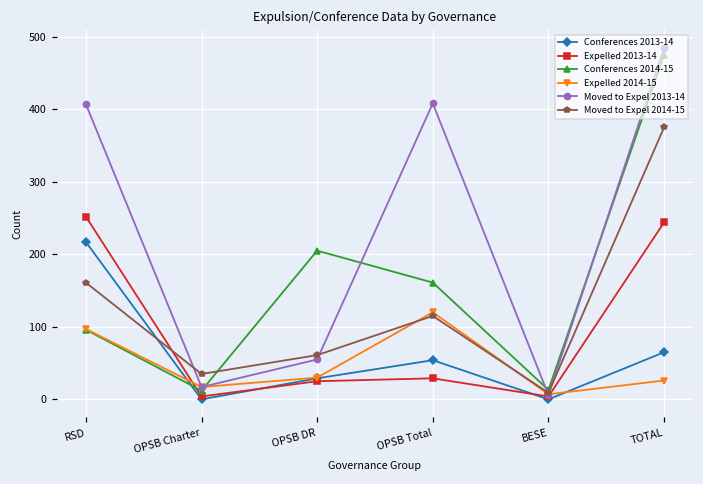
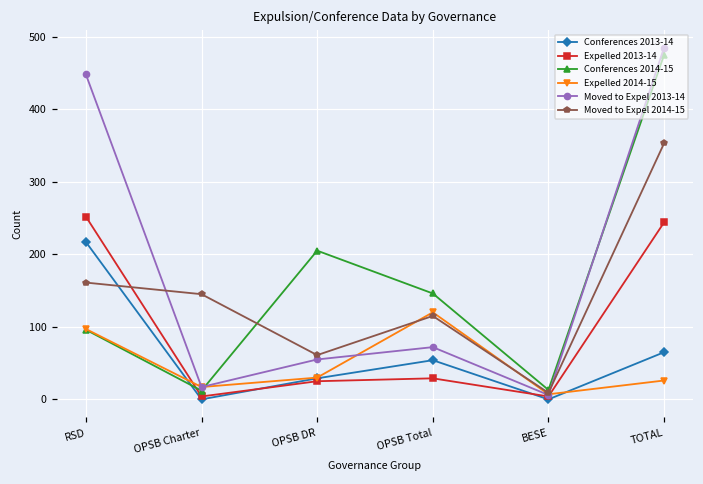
Moved to Expel 2013-14, RSD: 410 -> 450
Moved to Expel 2014-15, OPSB Charter: 40 -> 150
Conferences 2014-15, OPSB Total: 160 -> 150
Moved to Expel 2013-14, OPSB Total: 410 -> 70
Moved to Expel 2014-15, TOTAL: 380 -> 350
